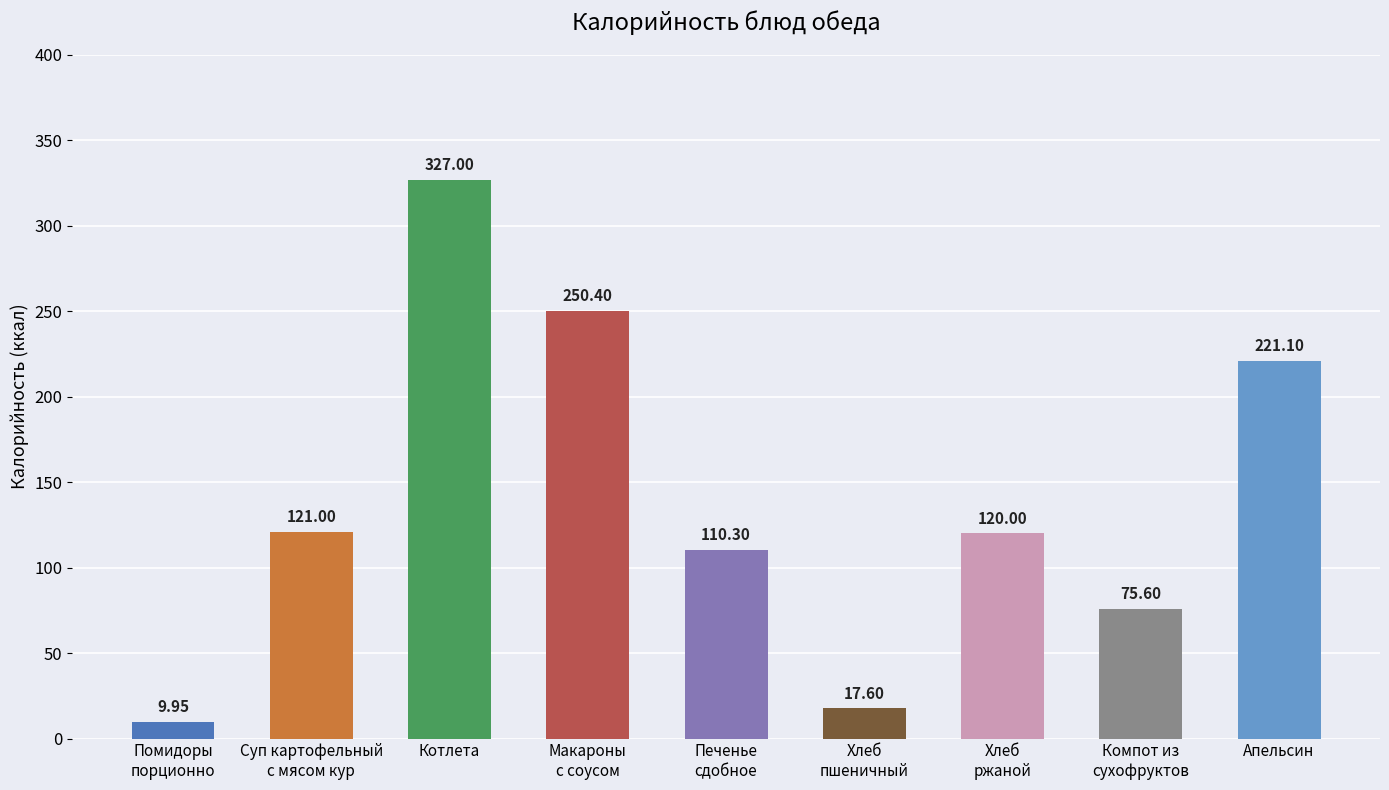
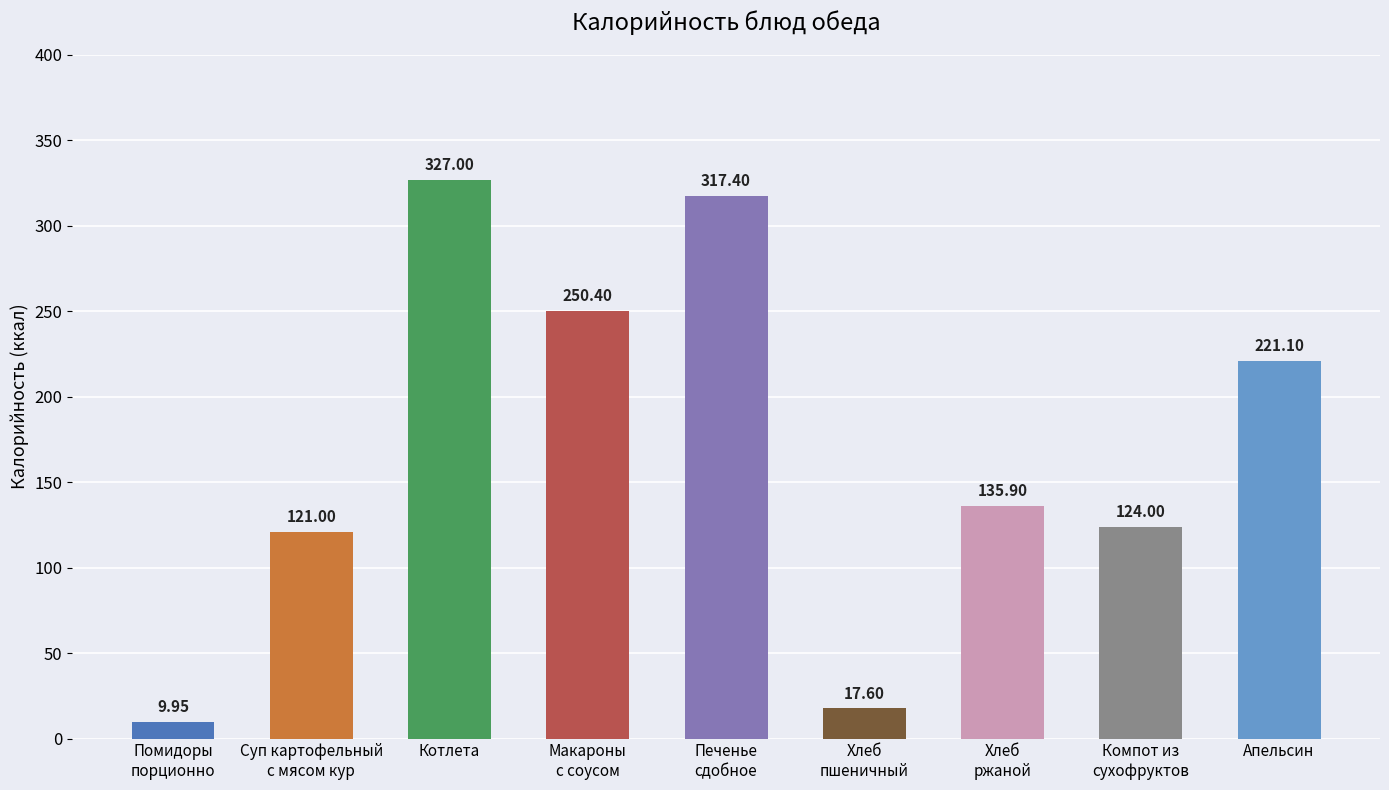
Печенье сдобное: 110.30 -> 317.40
Хлеб ржаной: 120.00 -> 135.90
Компот из сухофруктов: 75.60 -> 124.00
